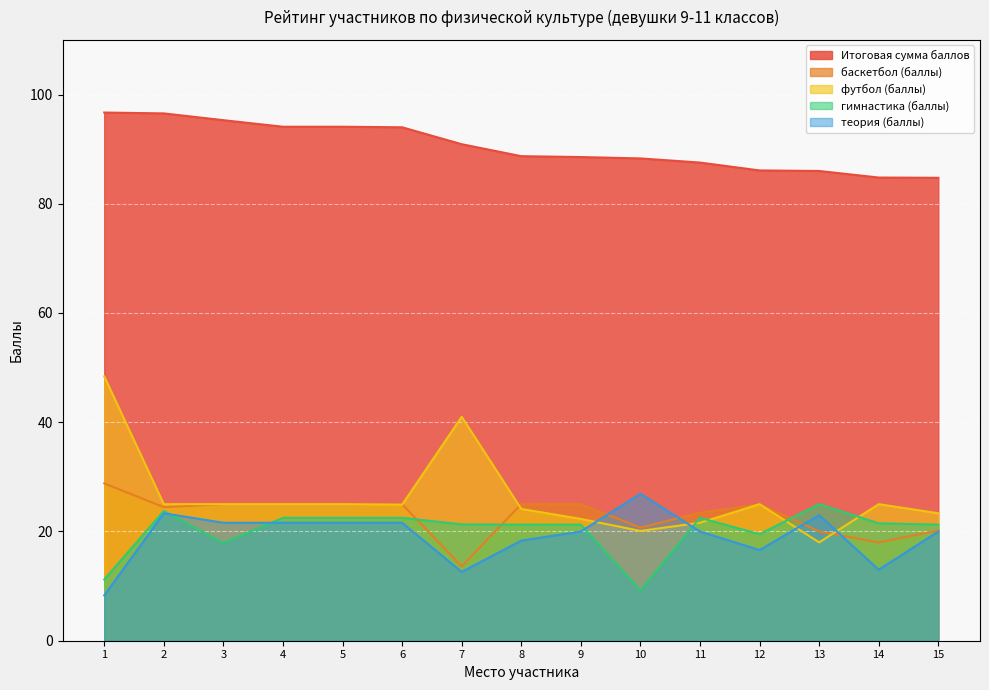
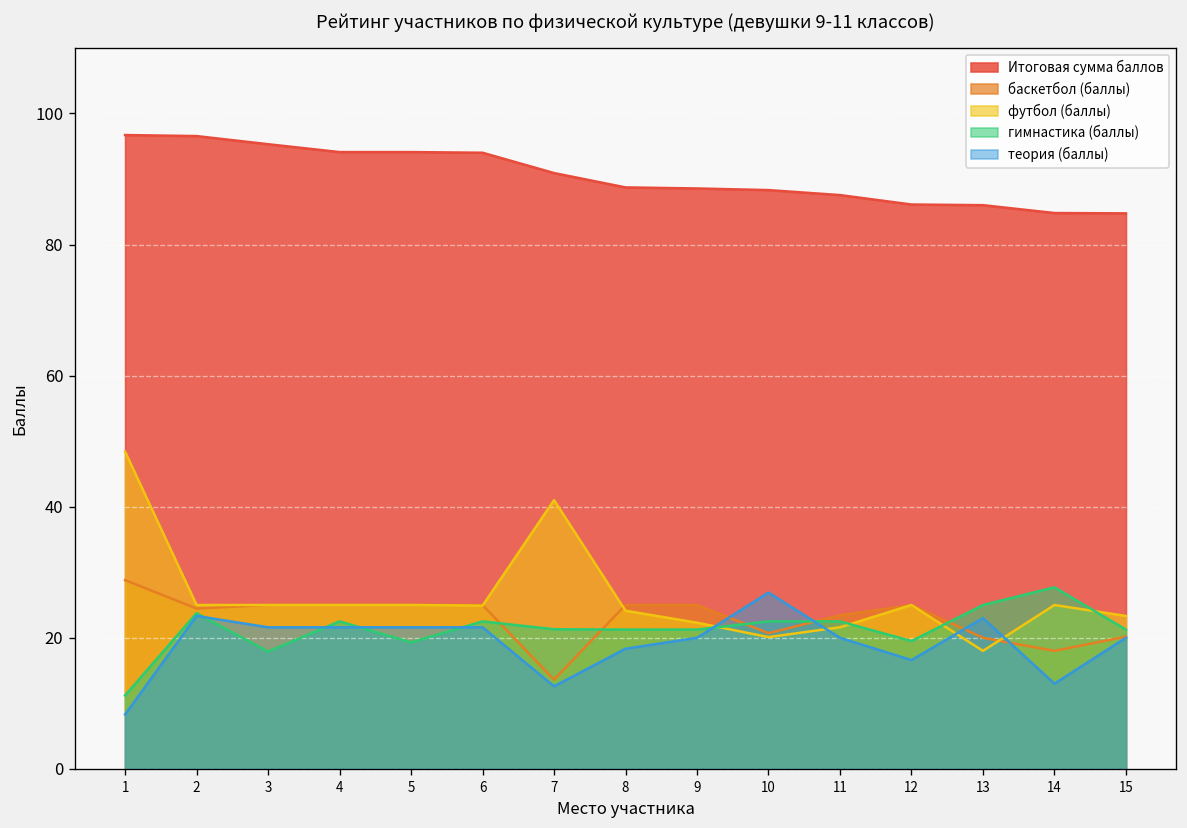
гимнастика (баллы), 5: 23 -> 19
гимнастика (баллы), 10: 9 -> 23
гимнастика (баллы), 14: 22 -> 28
